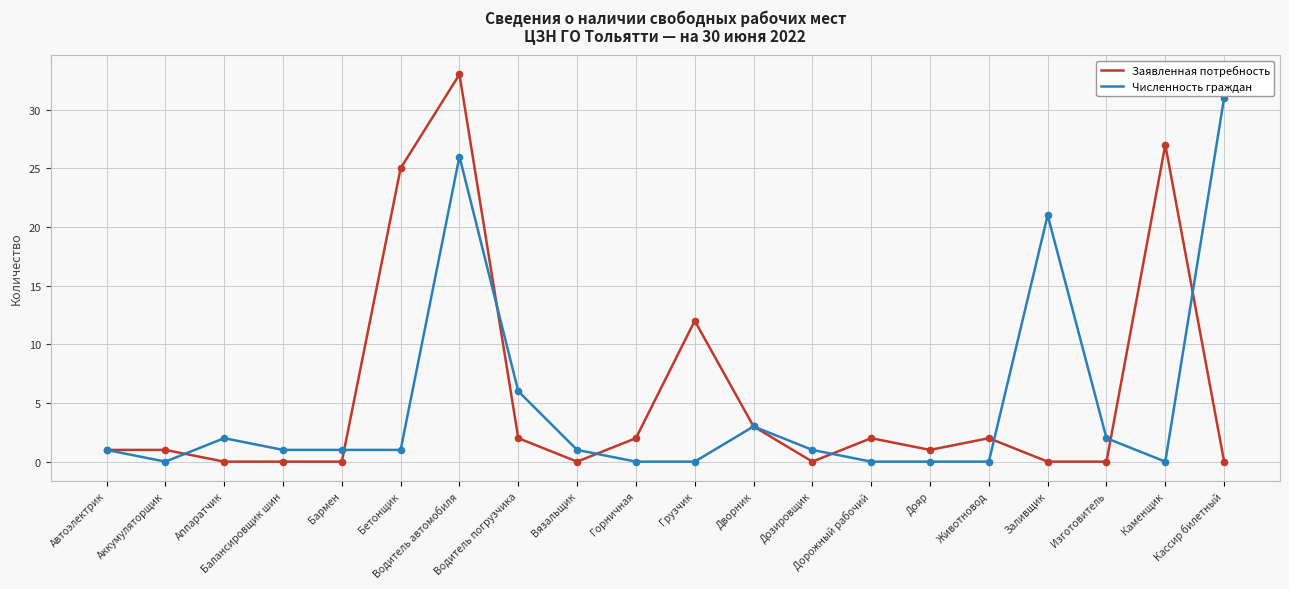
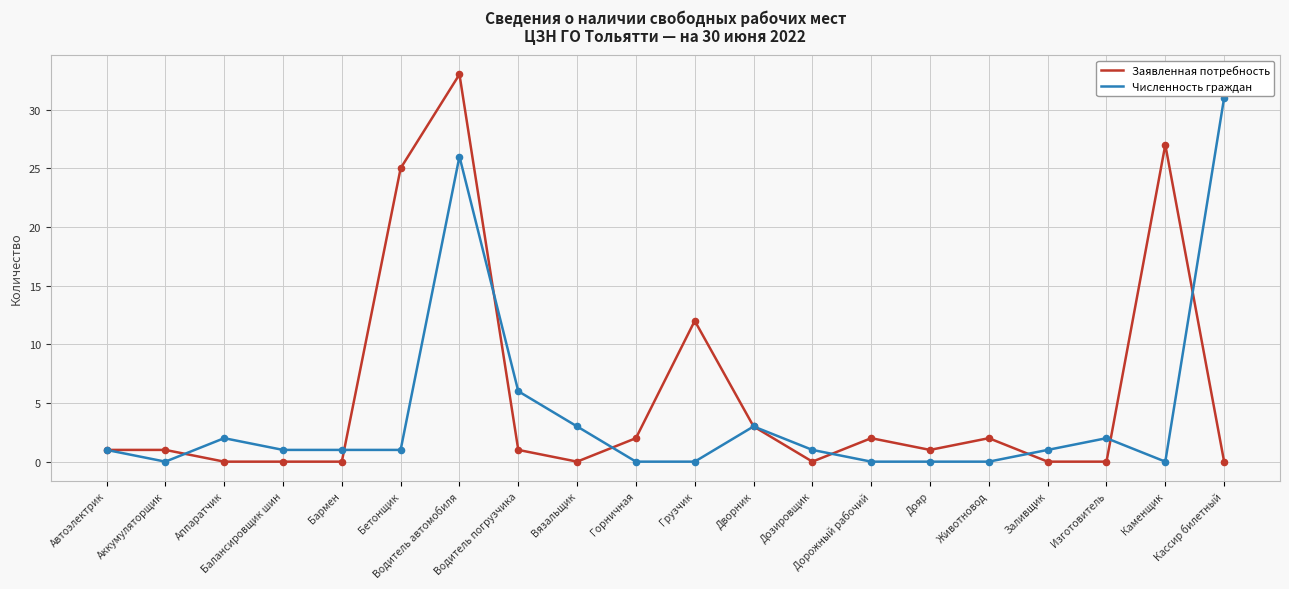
Заявленная потребность, Водитель погрузчика: 2 -> 1
Численность граждан, Вязальщик: 1 -> 3
Численность граждан, Заливщик: 21 -> 1
